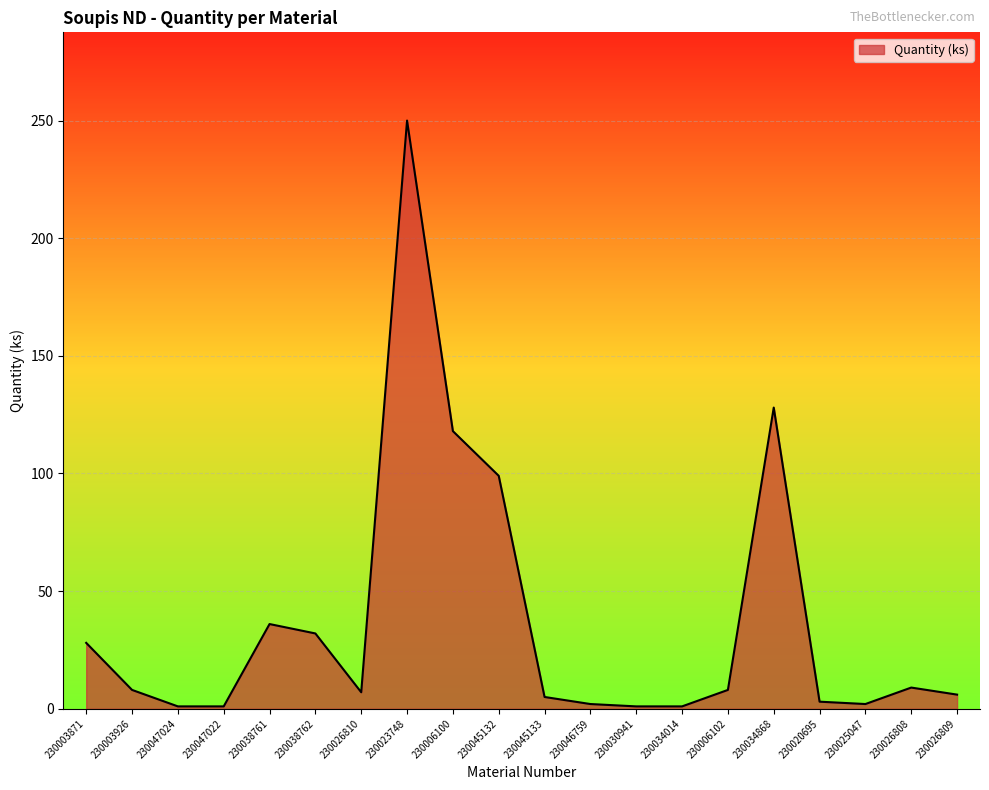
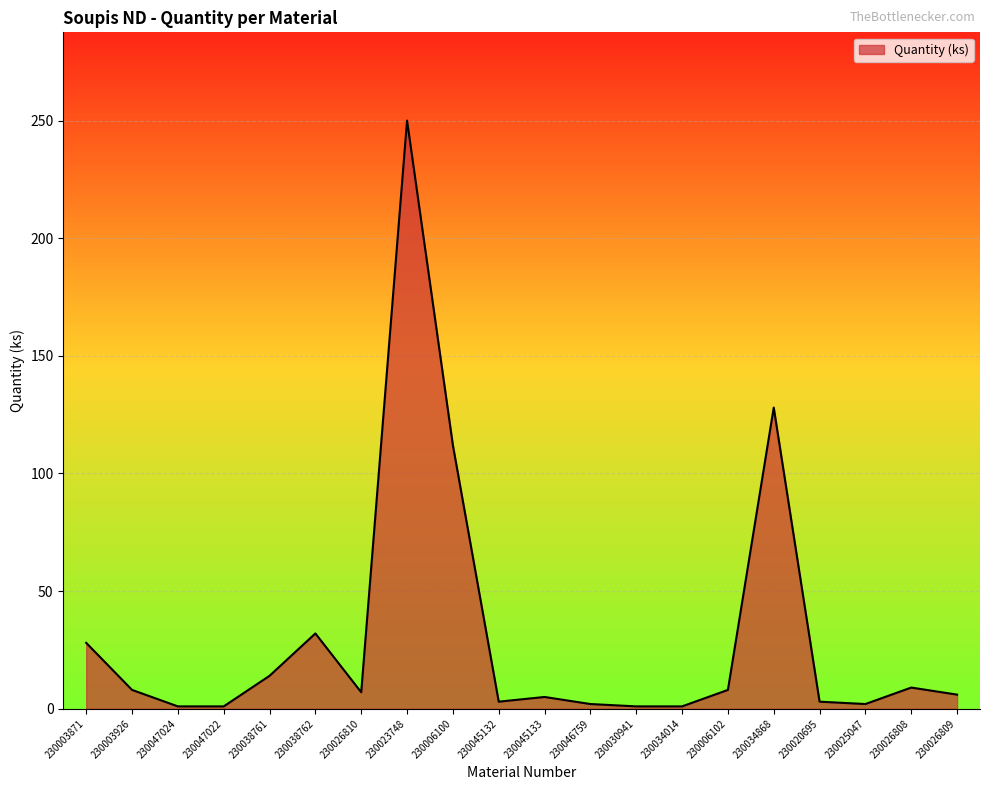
230038761: 36 -> 14
230006100: 118 -> 112
230045132: 99 -> 3
